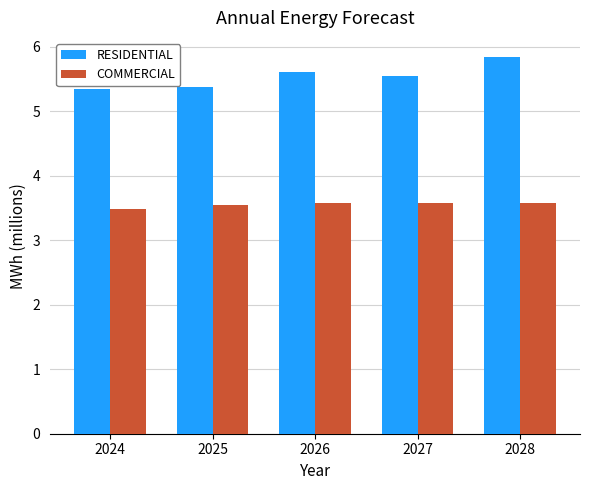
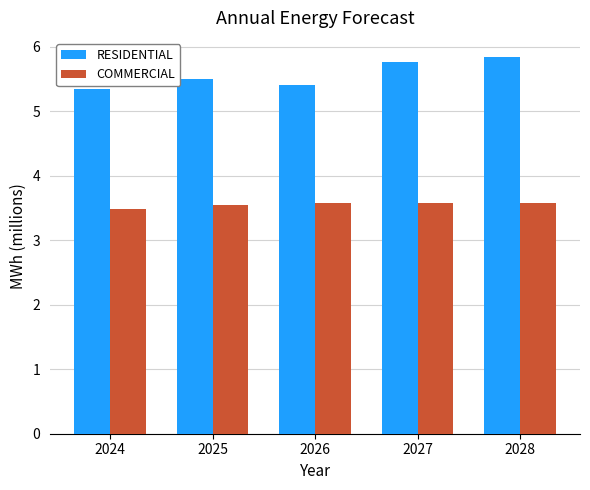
RESIDENTIAL, 2025: 5.4 -> 5.5
RESIDENTIAL, 2026: 5.6 -> 5.4
RESIDENTIAL, 2027: 5.6 -> 5.8
